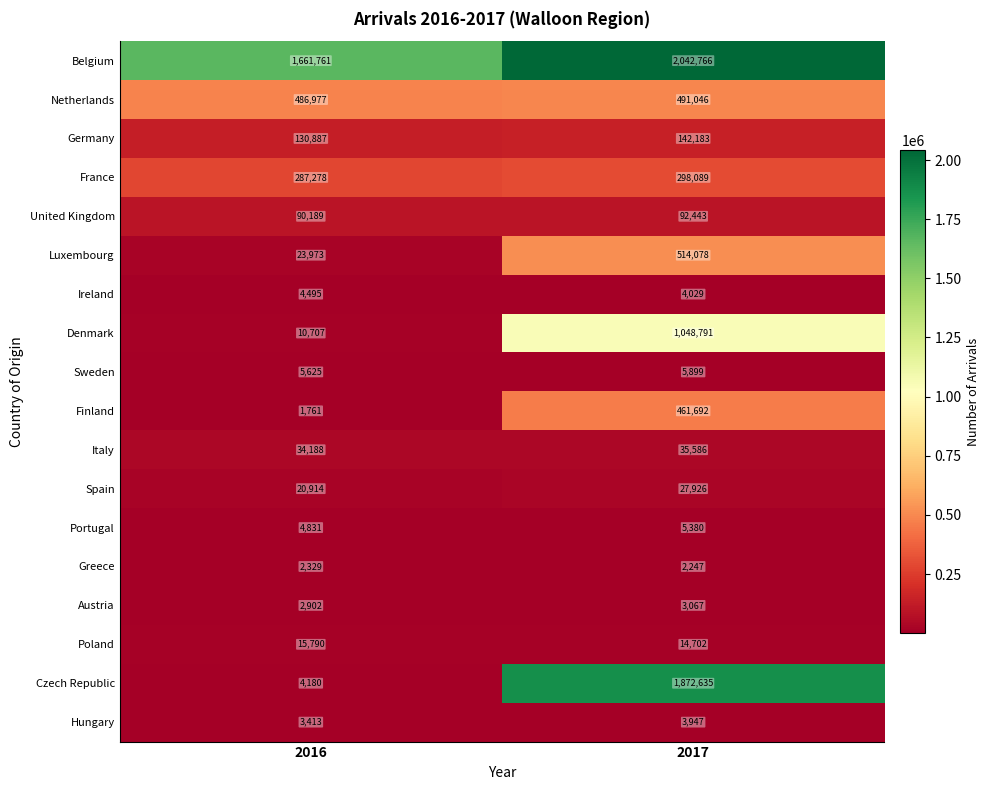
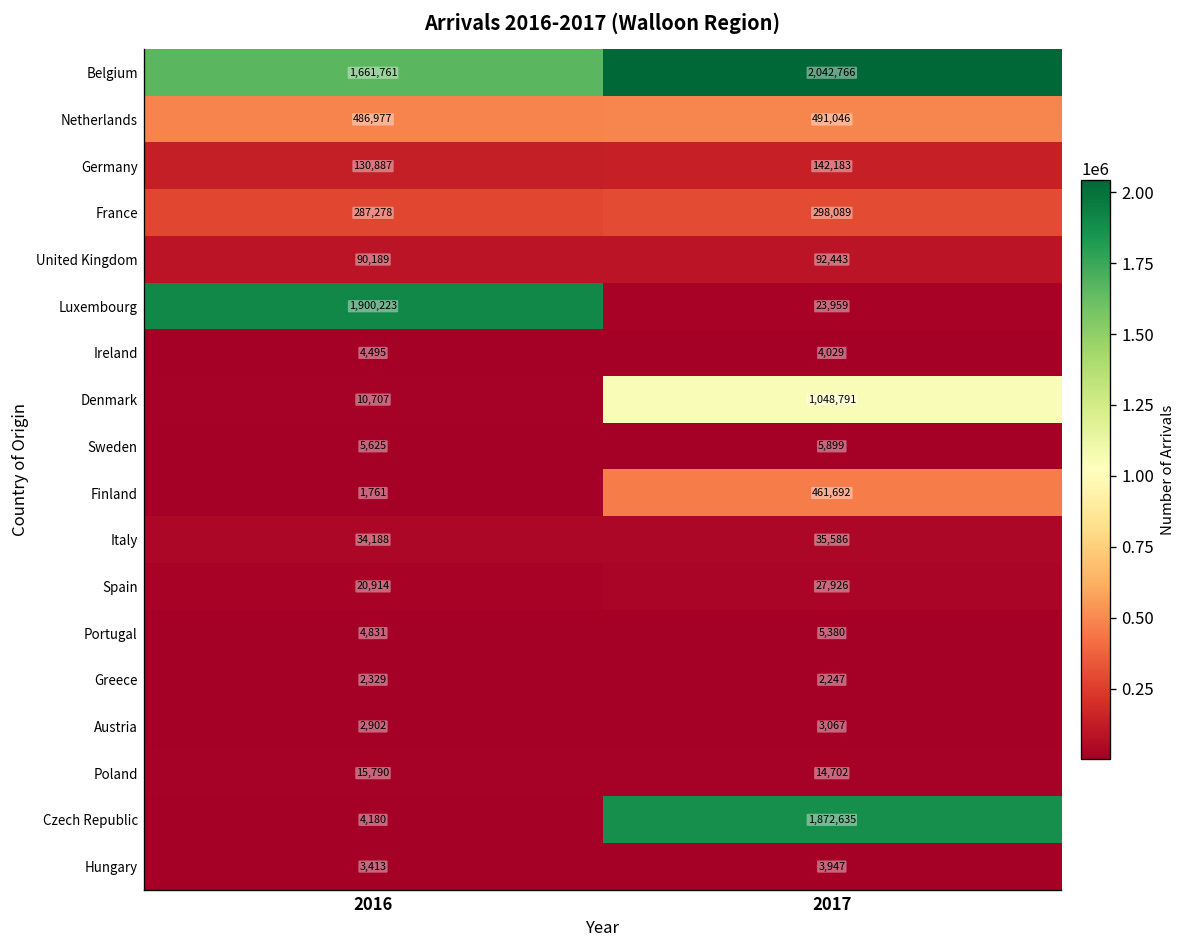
Luxembourg, 2016: 23,973 -> 1,900,223
Luxembourg, 2017: 514,078 -> 23,959
